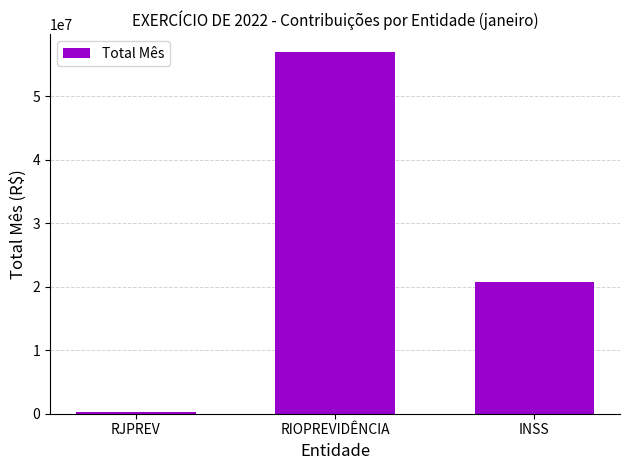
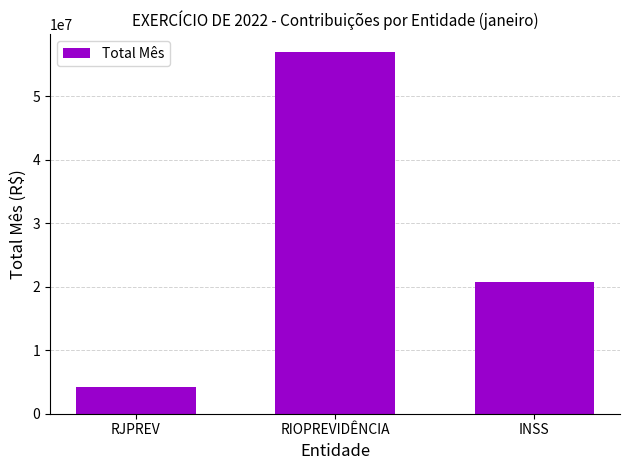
RJPREV: 0 -> 4000000
